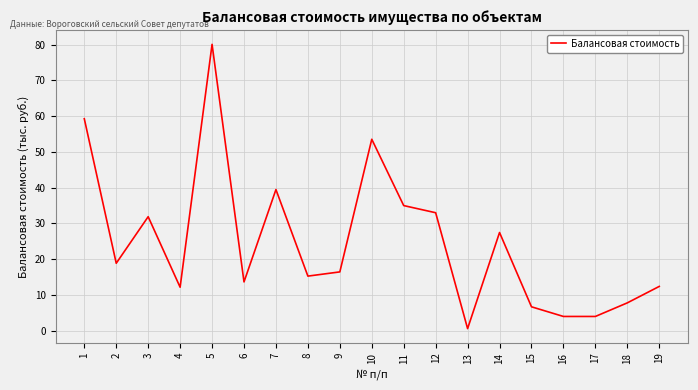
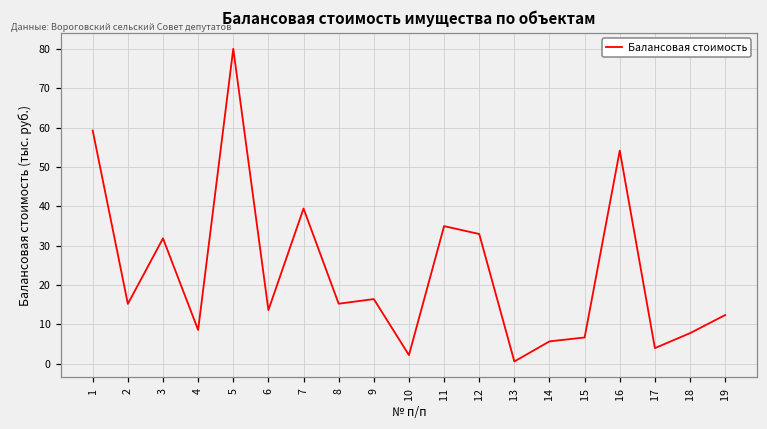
2: 19 -> 15
4: 12 -> 9
10: 54 -> 2
14: 27 -> 6
16: 4 -> 54
